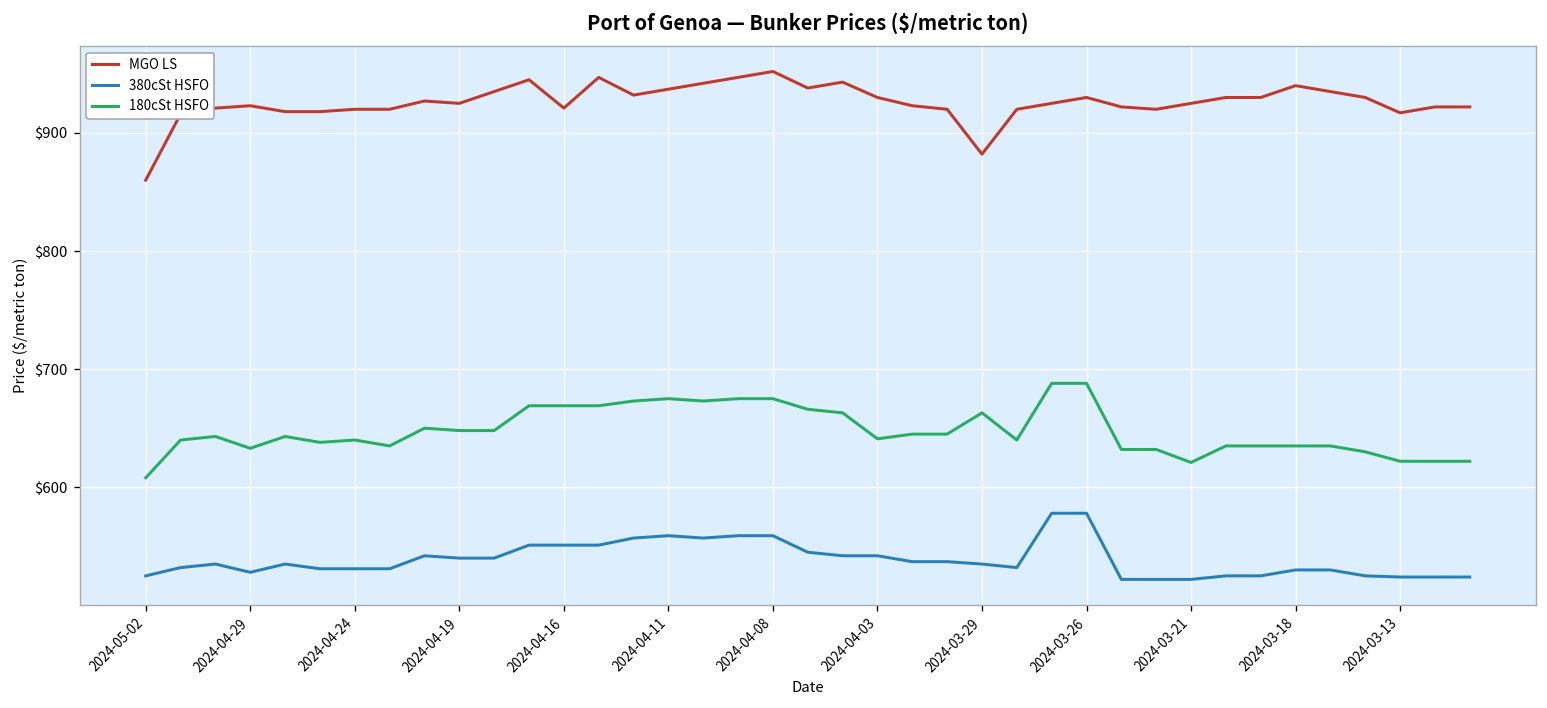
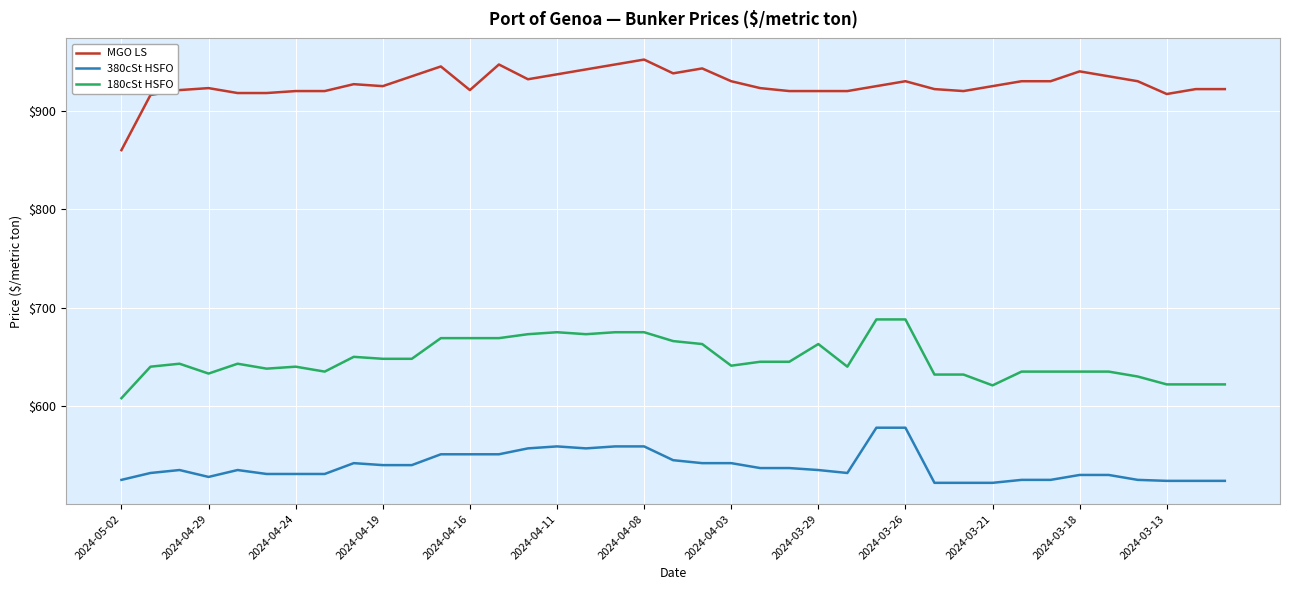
MGO LS, 2024-03-29: $880 -> $920
